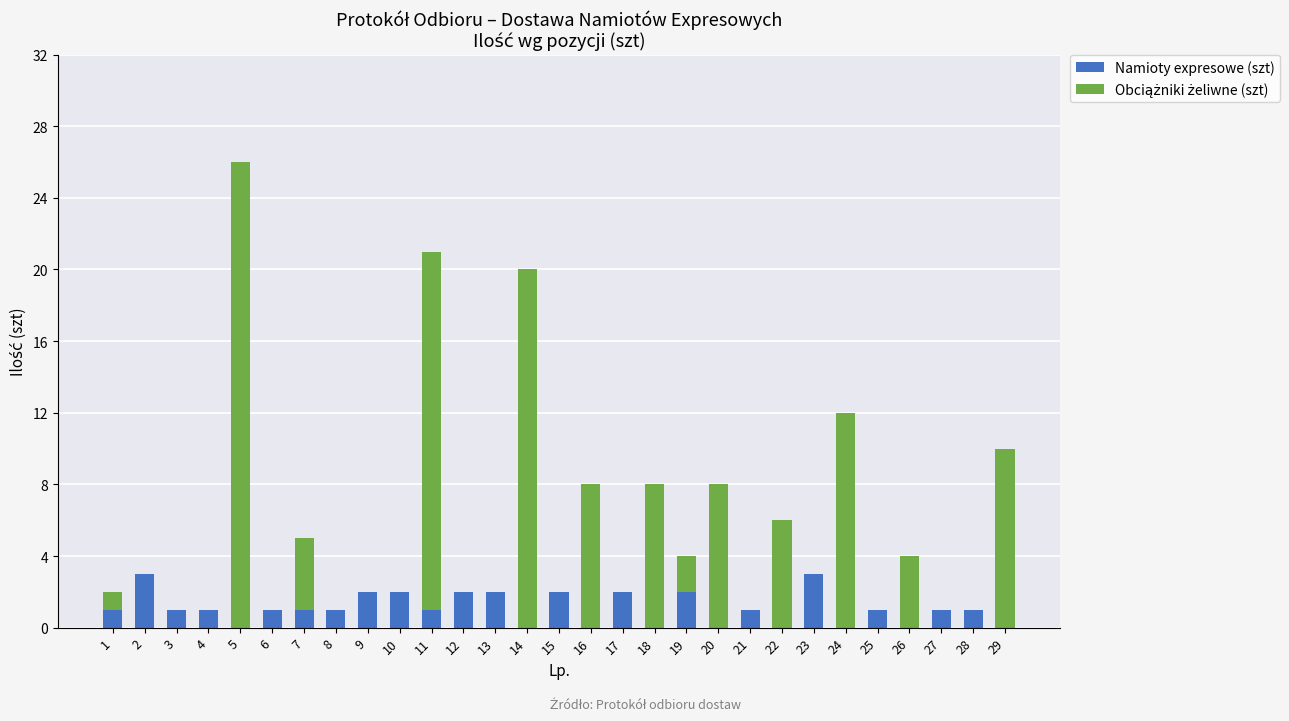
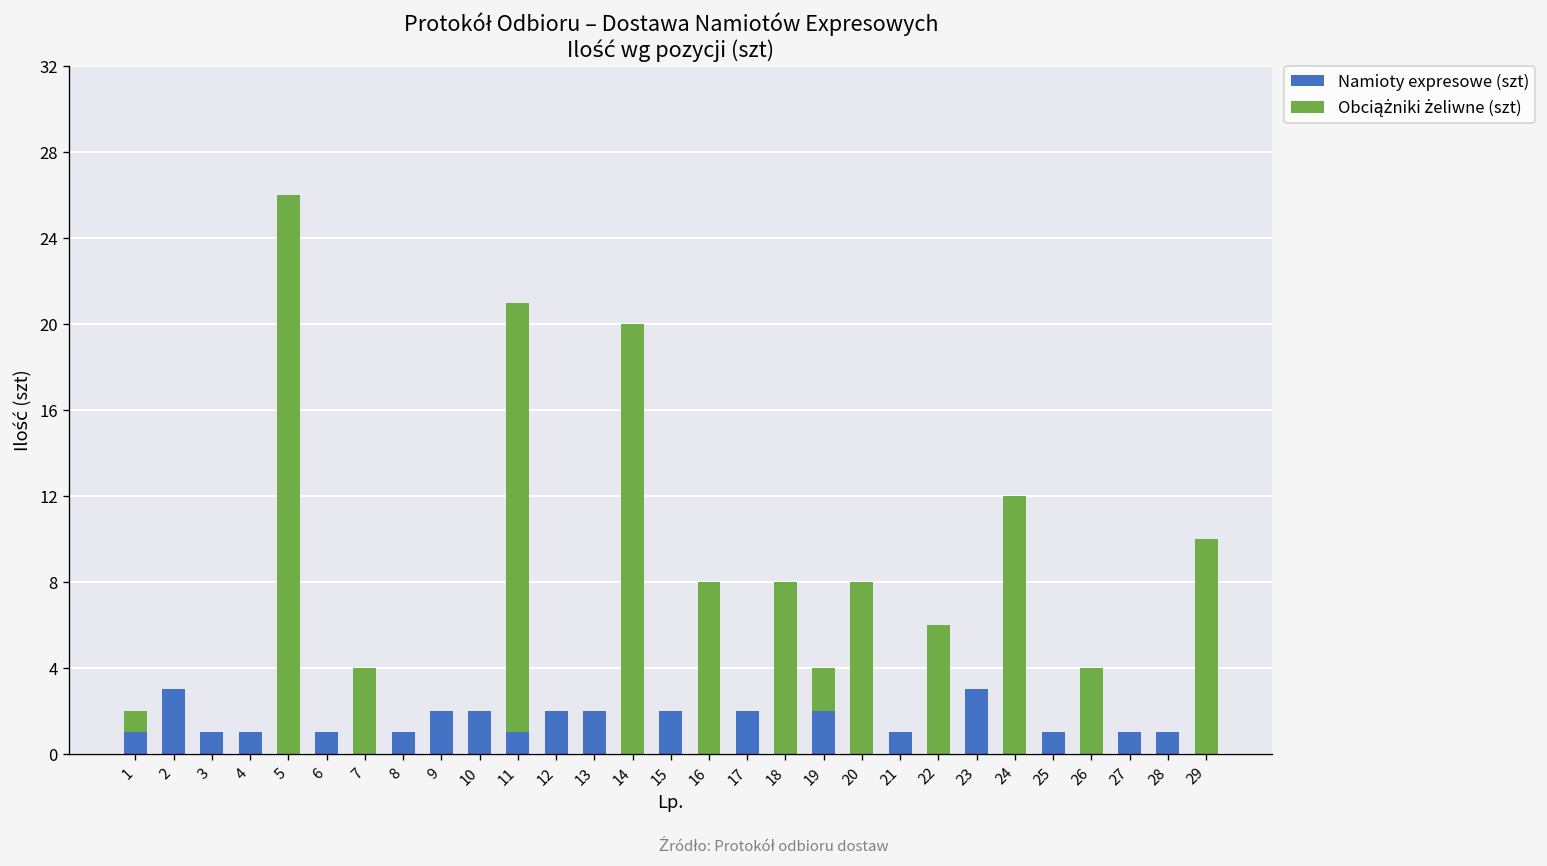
Namioty expresowe (szt), 7: 1 -> 0
